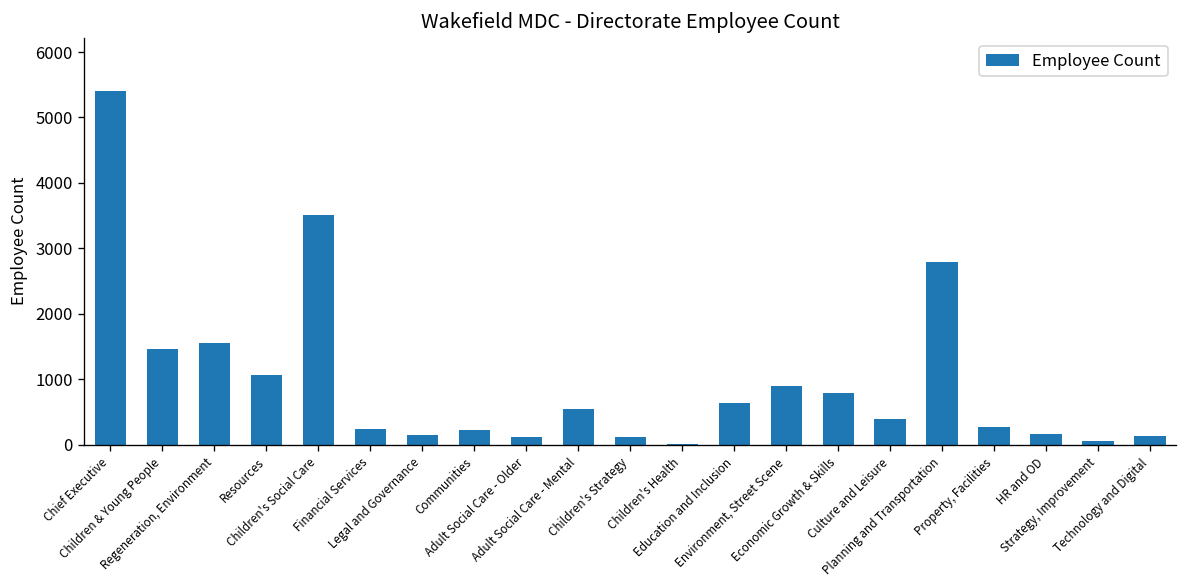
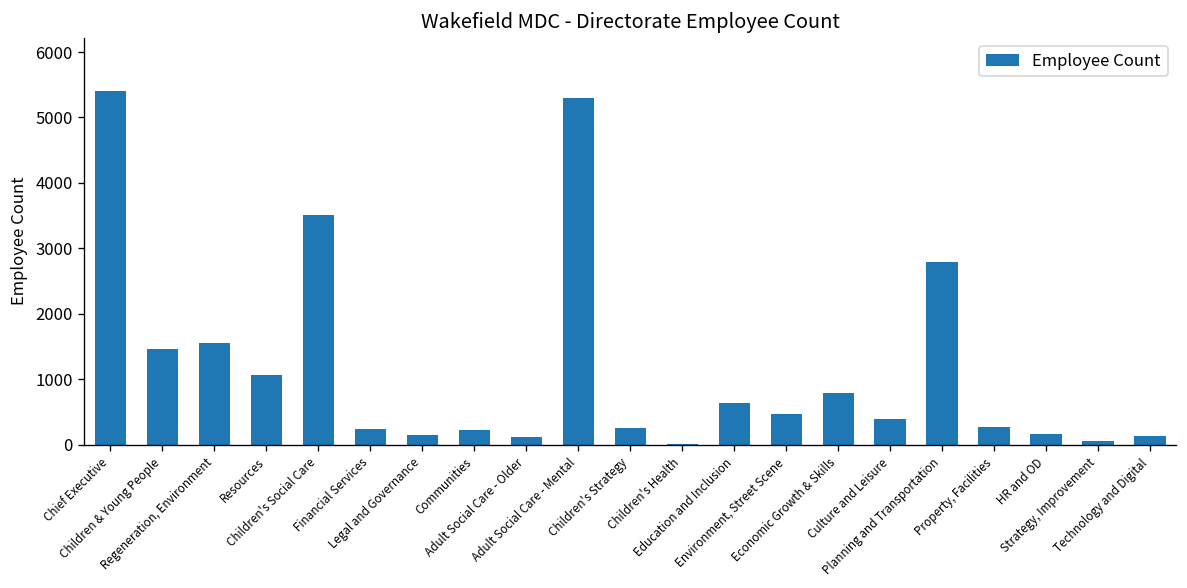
Adult Social Care - Mental: 500 -> 5300
Children's Strategy: 100 -> 300
Environment, Street Scene: 900 -> 500
